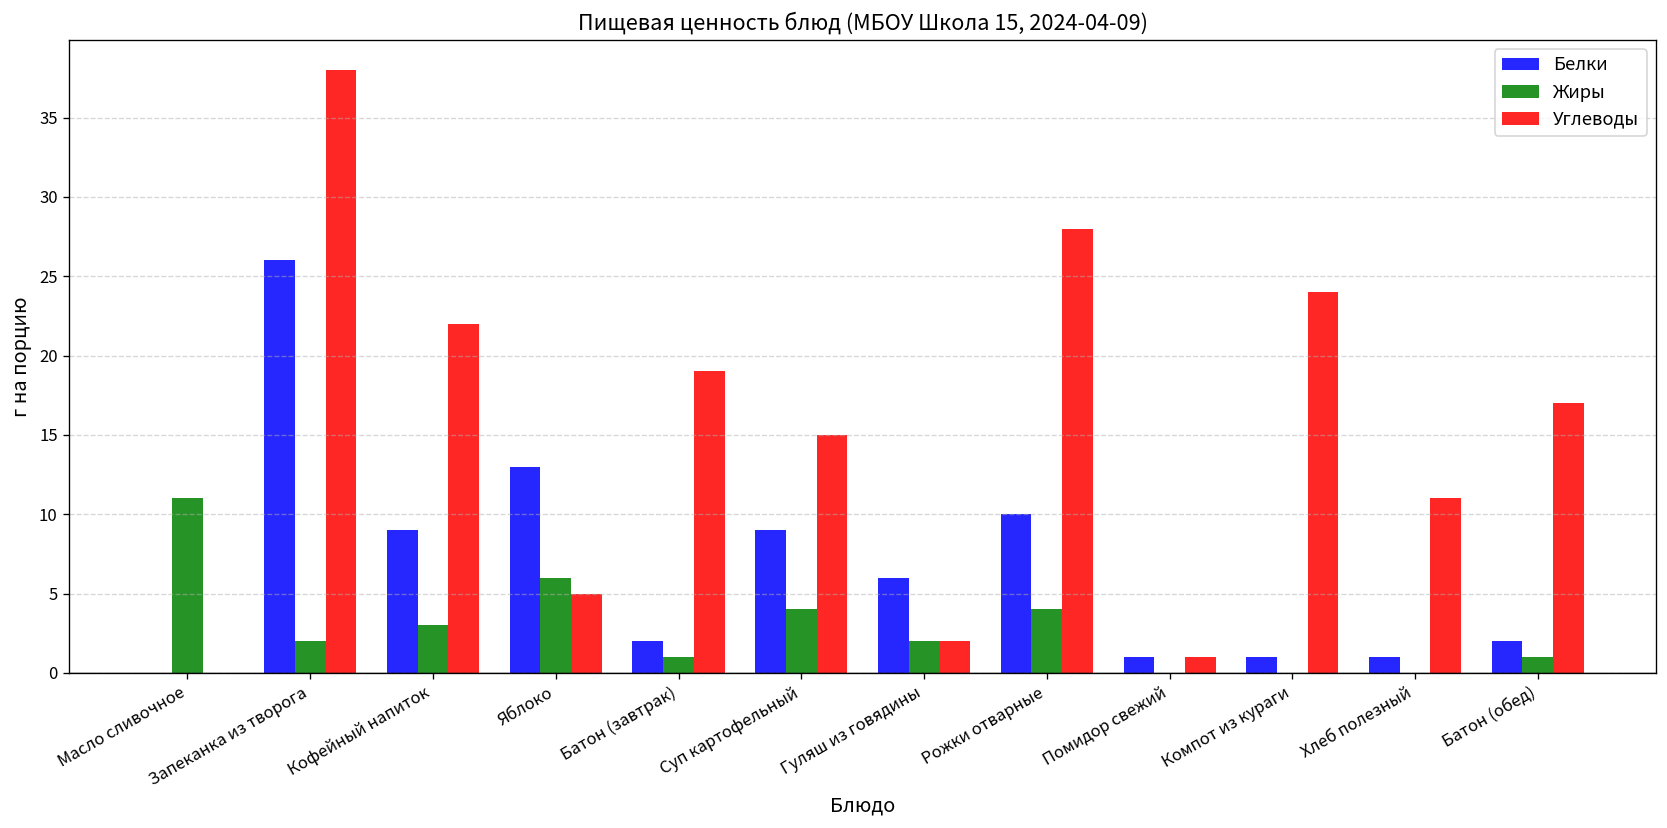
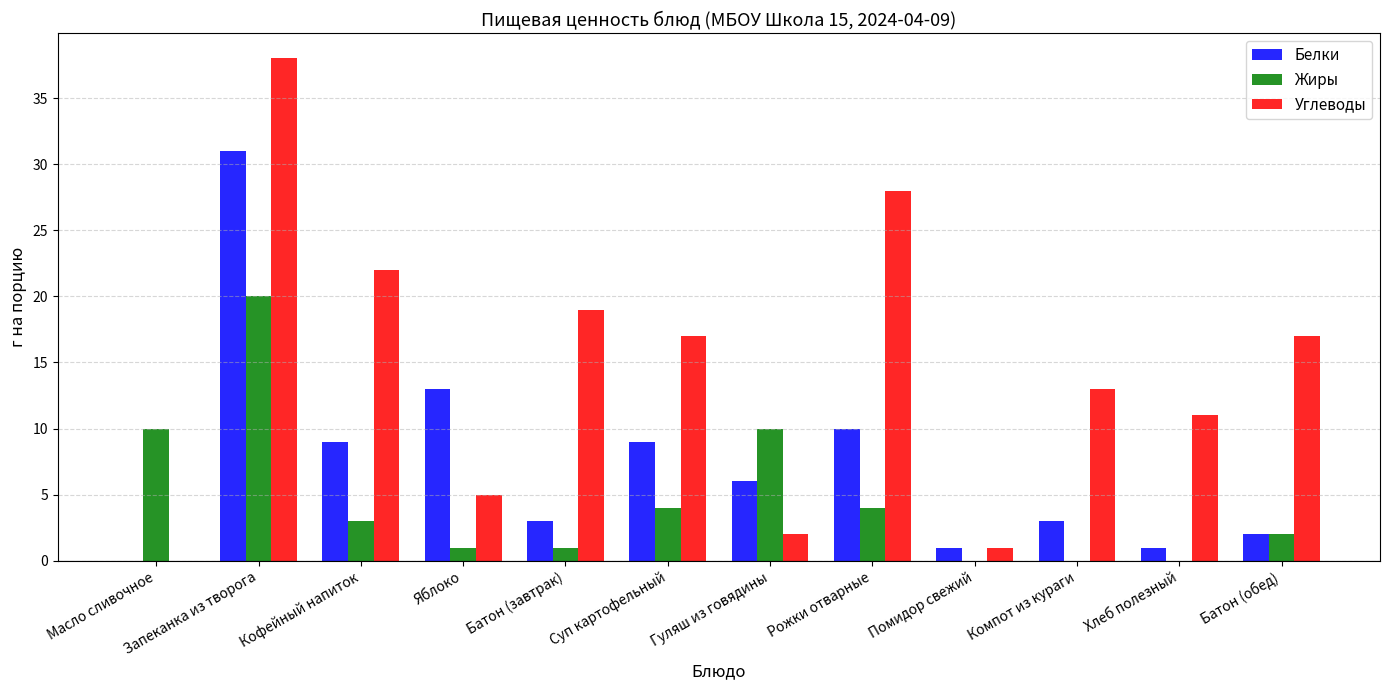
Жиры, Масло сливочное: 11 -> 10
Белки, Запеканка из творога: 26 -> 31
Жиры, Запеканка из творога: 2 -> 20
Жиры, Яблоко: 6 -> 1
Белки, Батон (завтрак): 2 -> 3
Углеводы, Суп картофельный: 15 -> 17
Жиры, Гуляш из говядины: 2 -> 10
Белки, Компот из кураги: 1 -> 3
Углеводы, Компот из кураги: 24 -> 13
Жиры, Батон (обед): 1 -> 2
